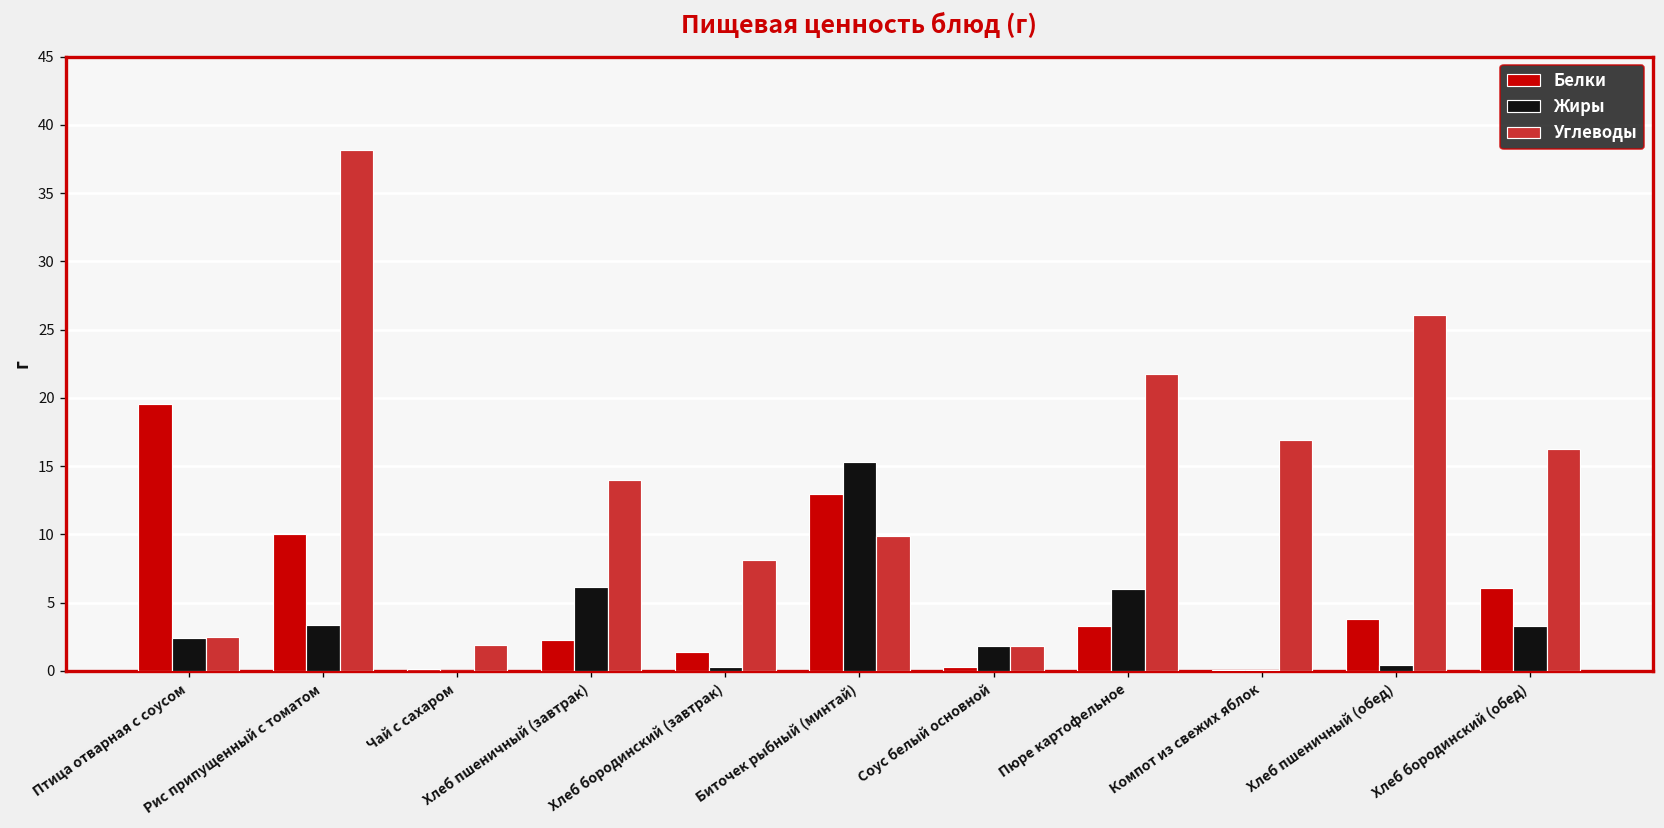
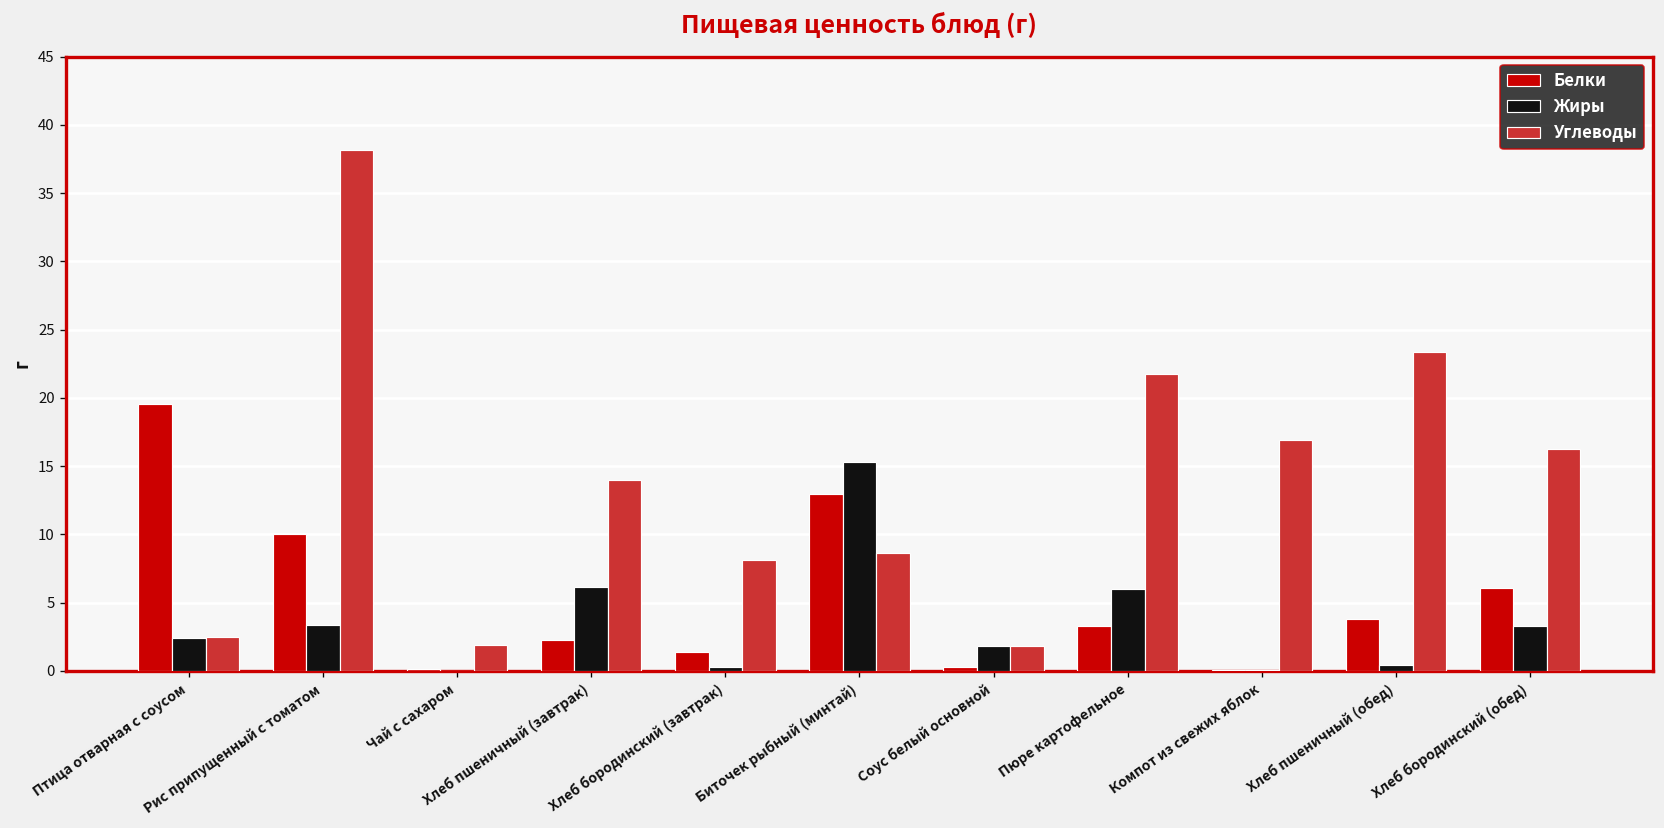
Углеводы, Биточек рыбный (минтай): 9.9 -> 8.6
Углеводы, Хлеб пшеничный (обед): 26.1 -> 23.4
